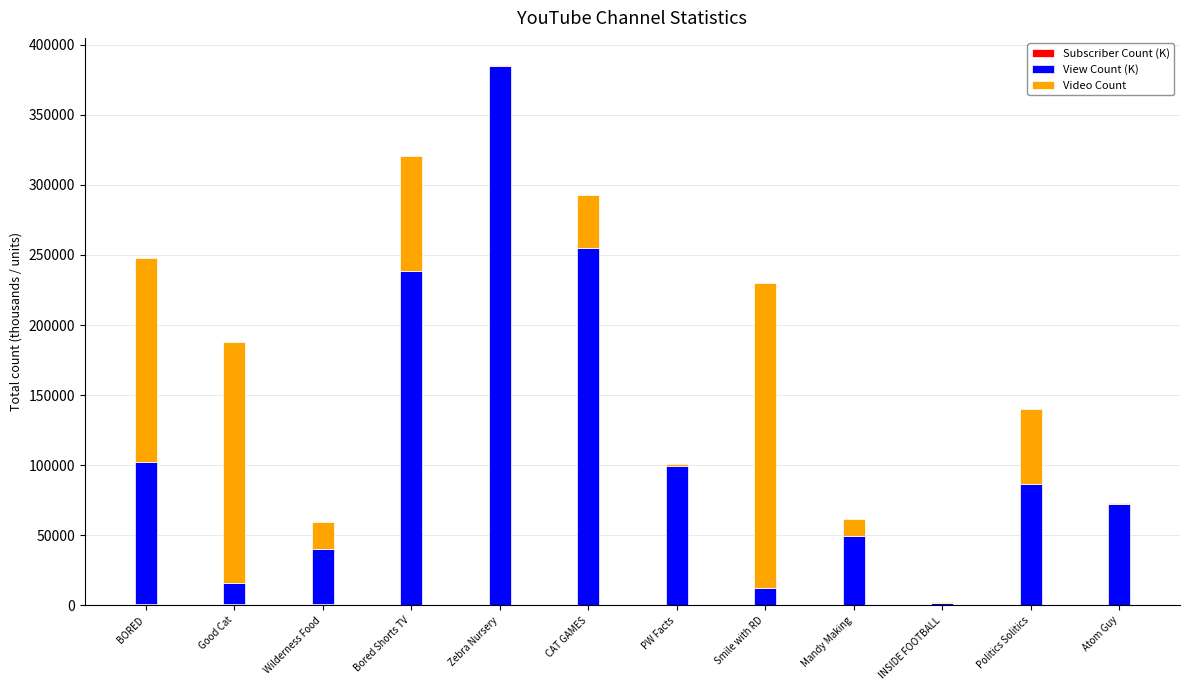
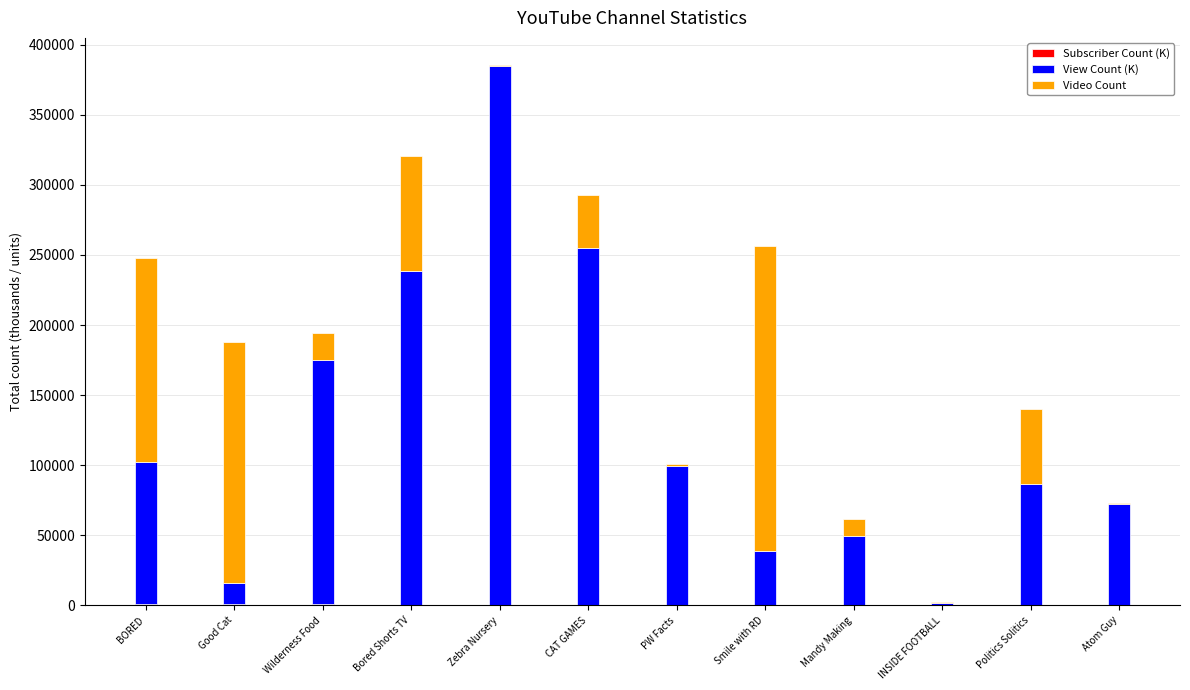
View Count (K), Wilderness Food: 40000 -> 174000
View Count (K), Smile with RD: 12000 -> 39000
